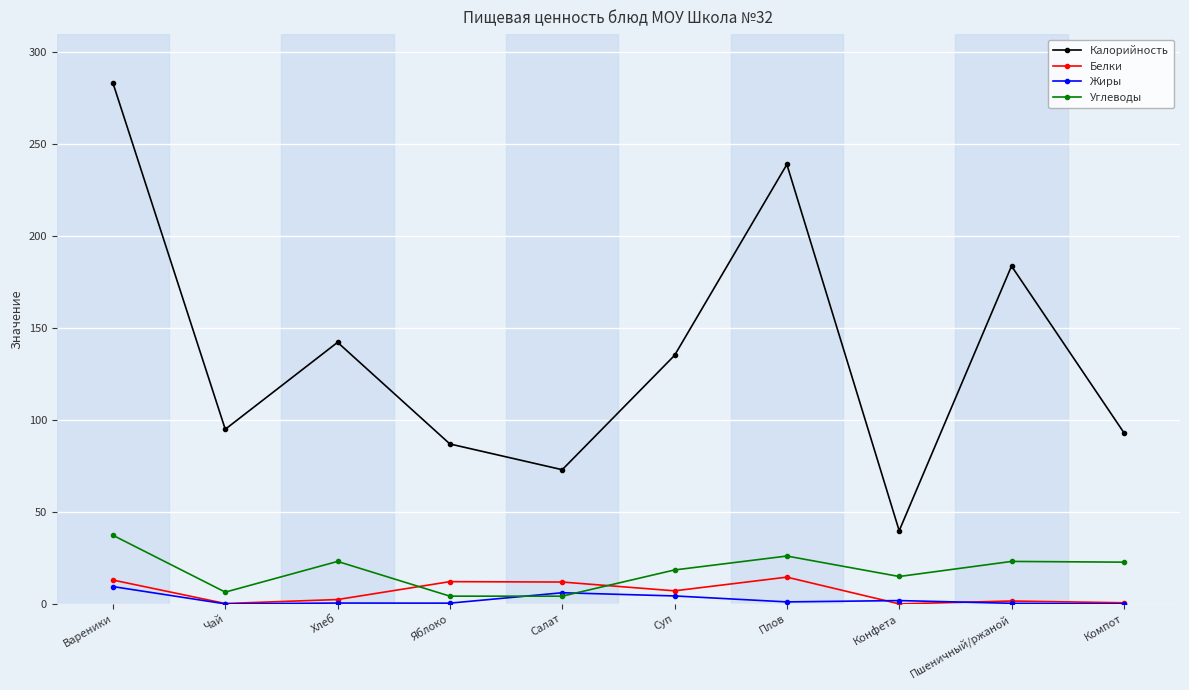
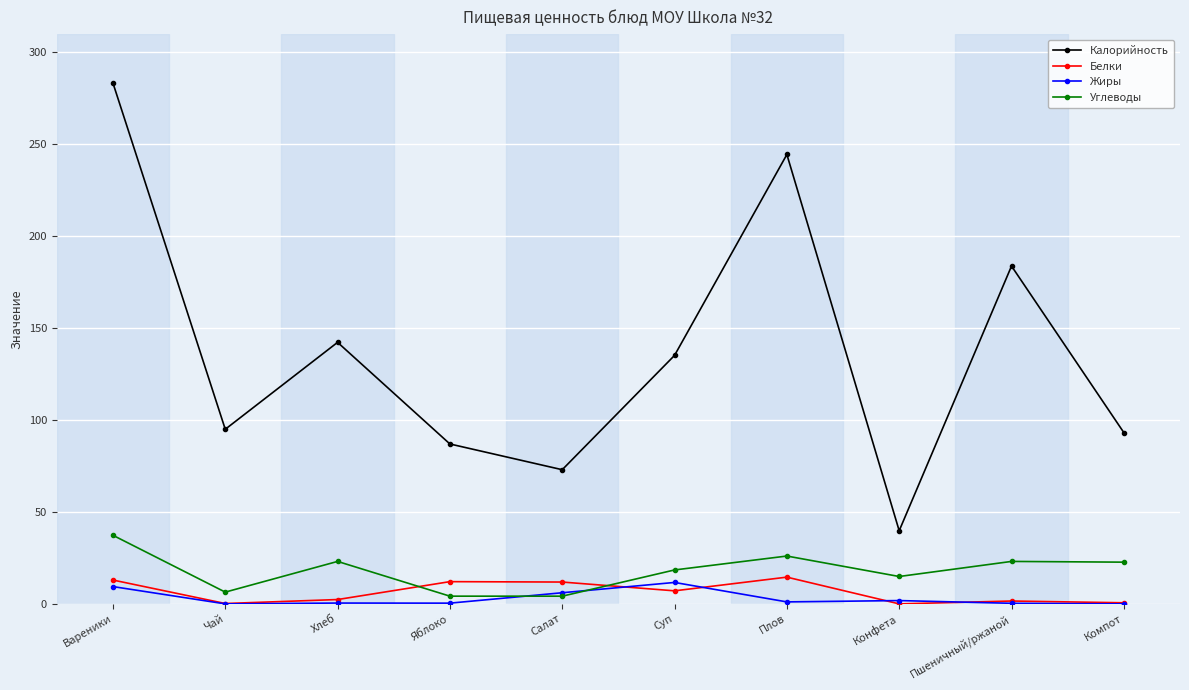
Жиры, Суп: 4 -> 12
Калорийность, Плов: 239 -> 245
